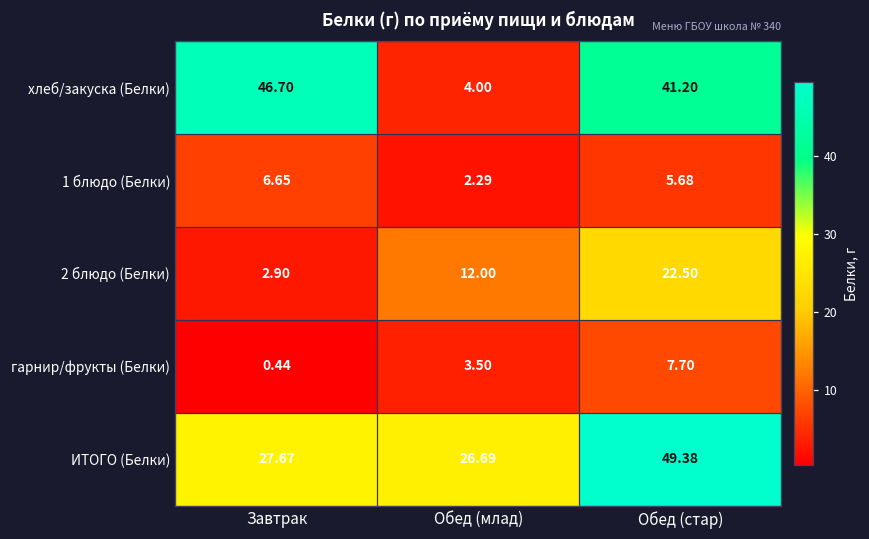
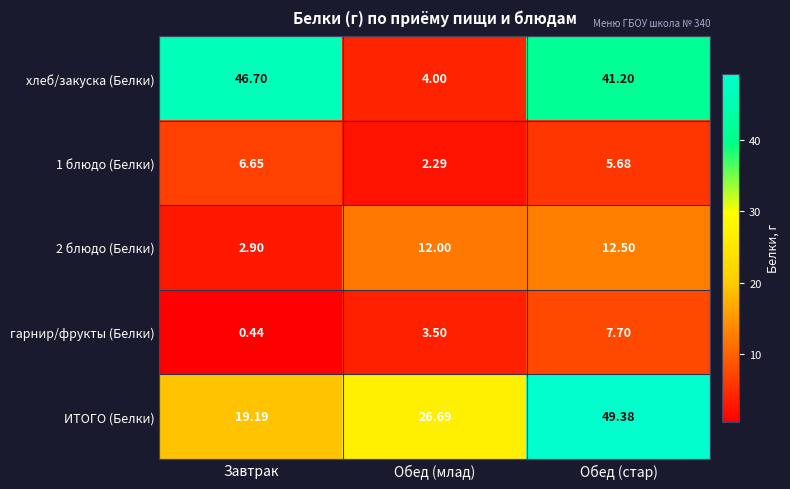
2 блюдо (Белки), Обед (стар): 22.50 -> 12.50
ИТОГО (Белки), Завтрак: 27.67 -> 19.19
